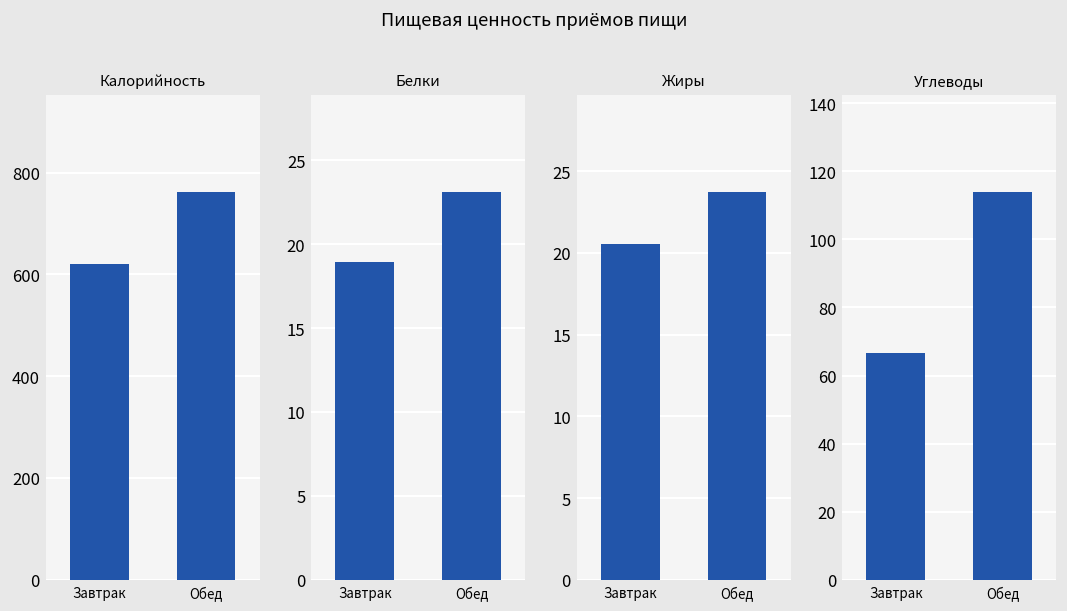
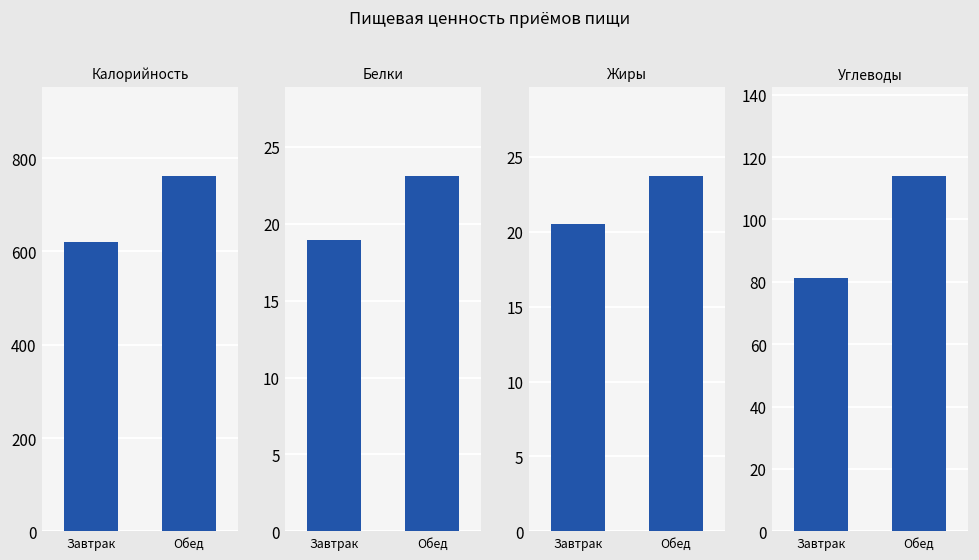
Углеводы, Завтрак: 66 -> 81
